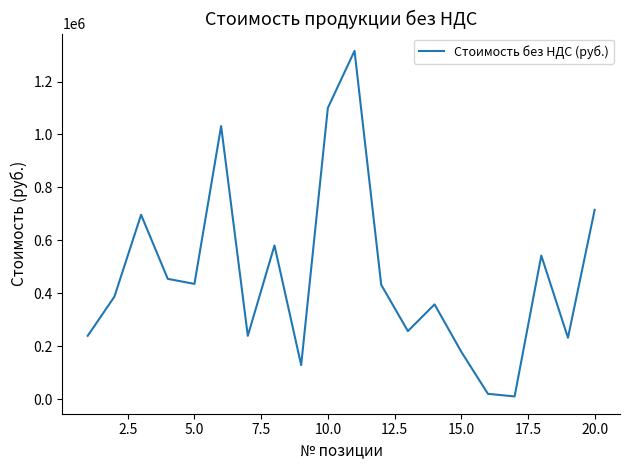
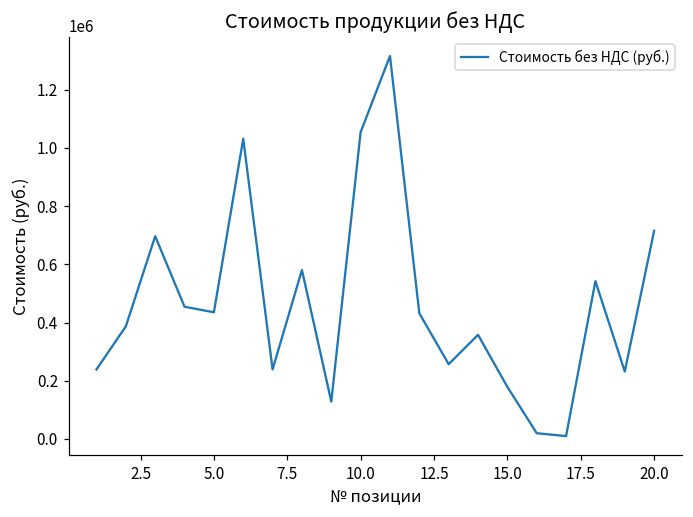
10.0: 1100000 -> 1050000
